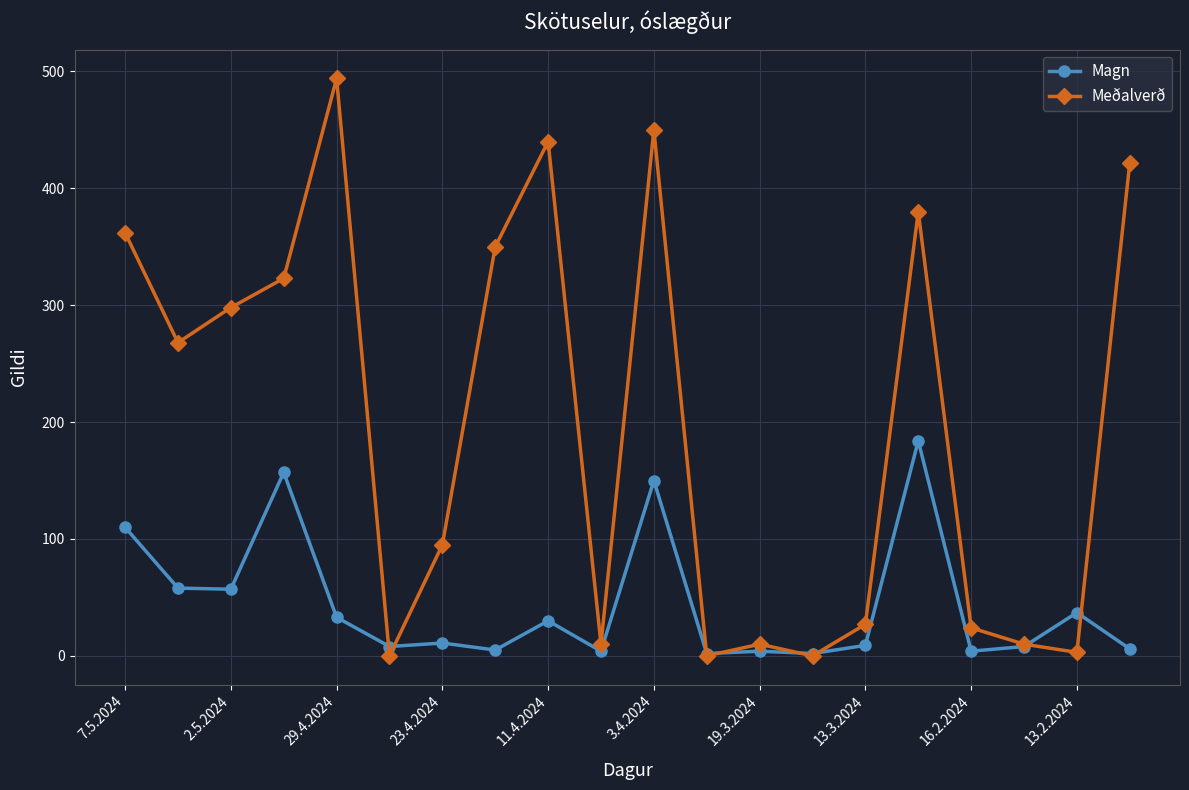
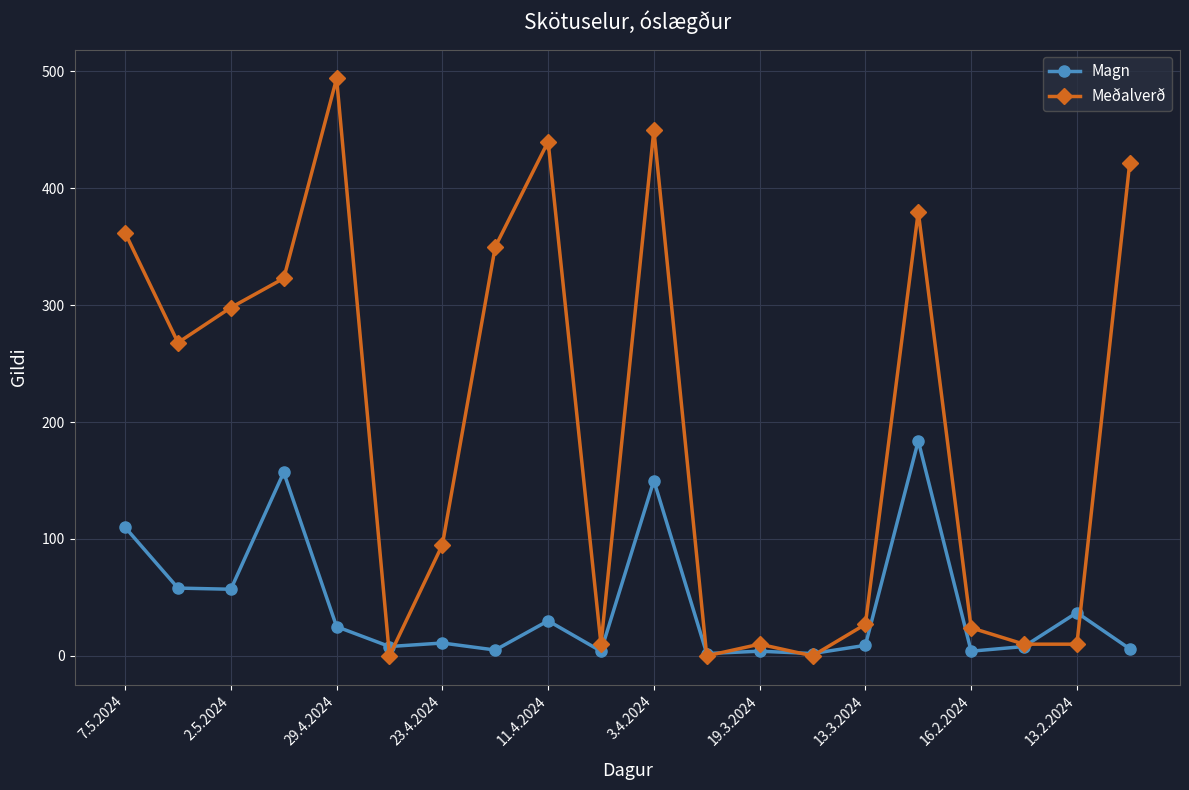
Magn, 29.4.2024: 33 -> 25
Meðalverð, 13.2.2024: 3 -> 10
